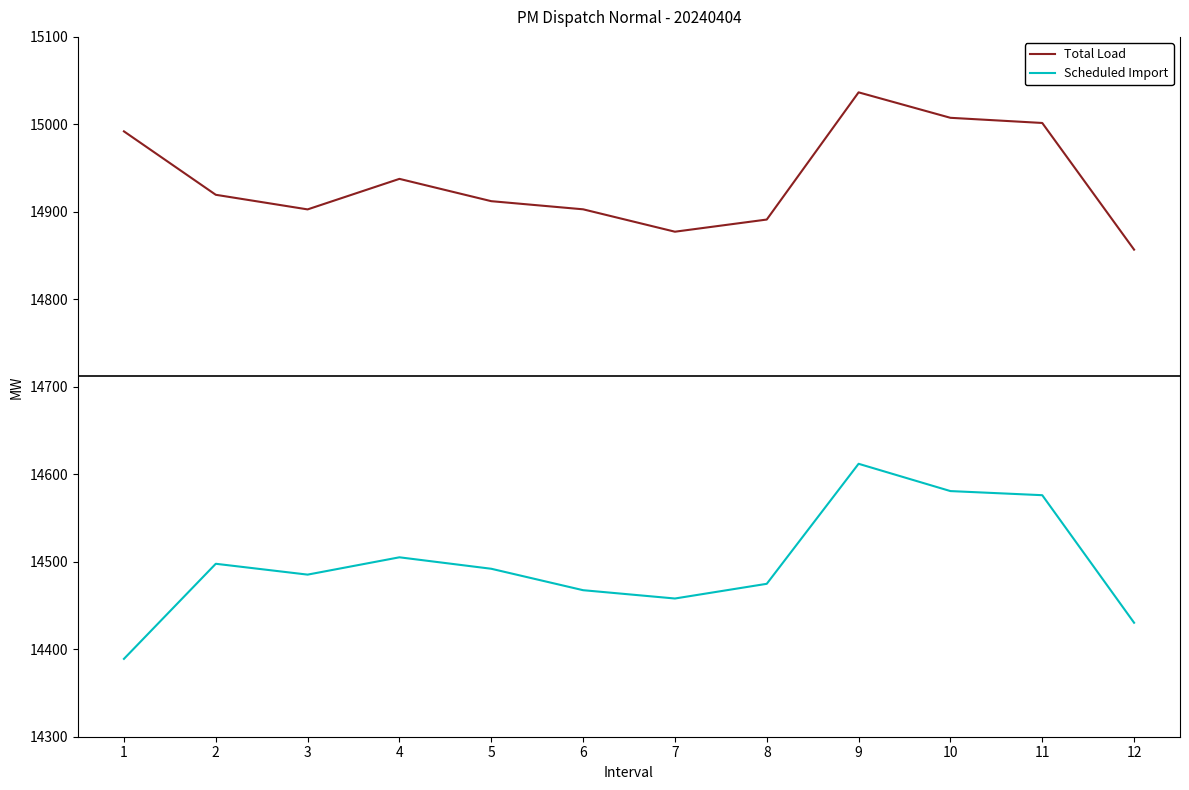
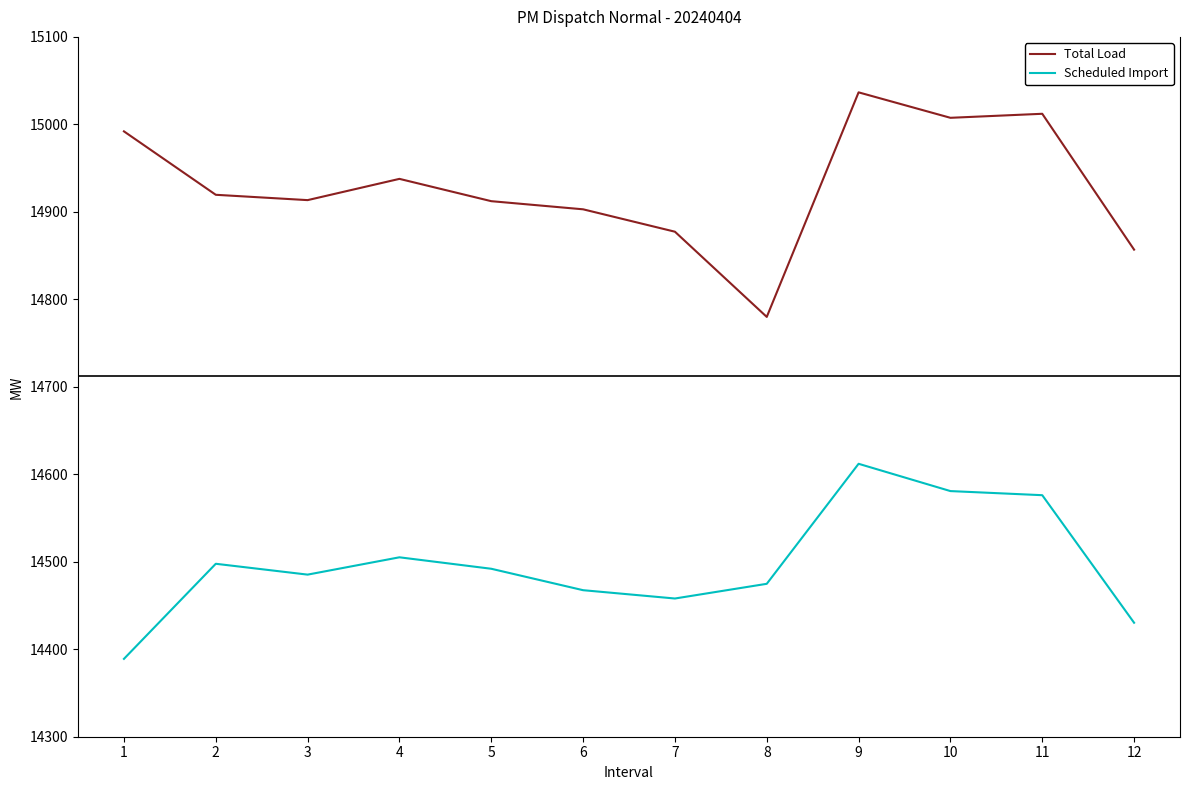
Total Load, 3: 14900 -> 14910
Total Load, 8: 14890 -> 14780
Total Load, 11: 15000 -> 15010
